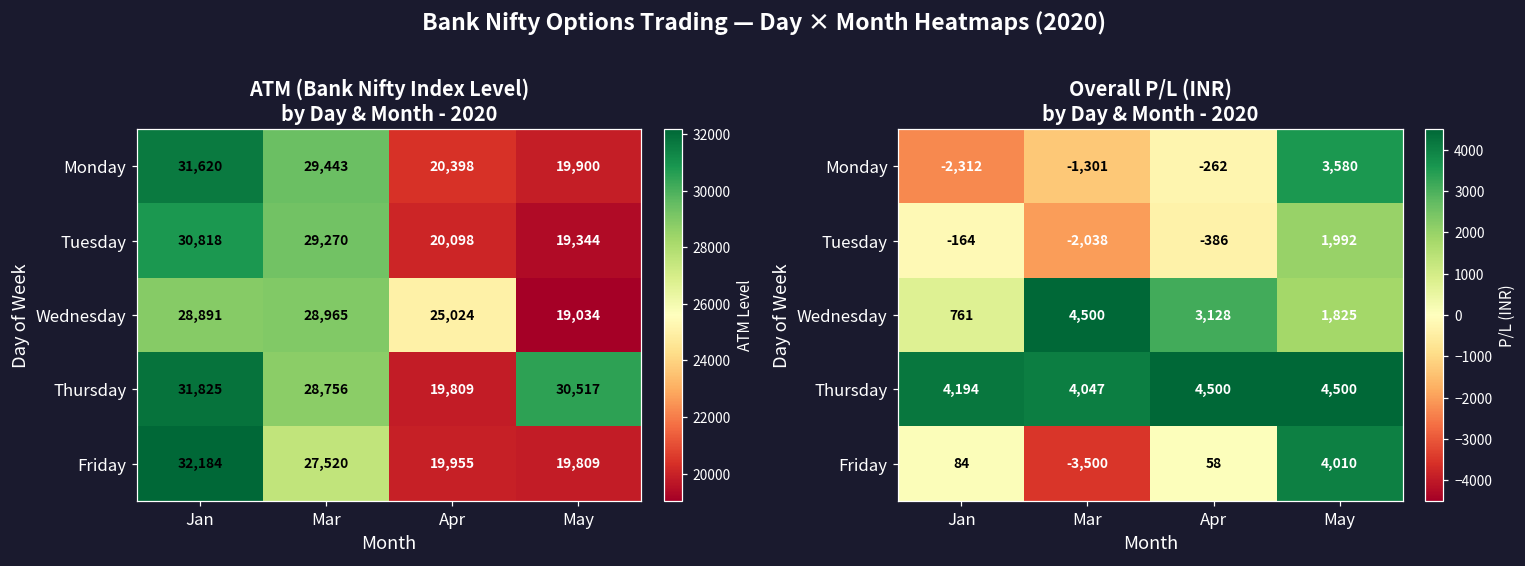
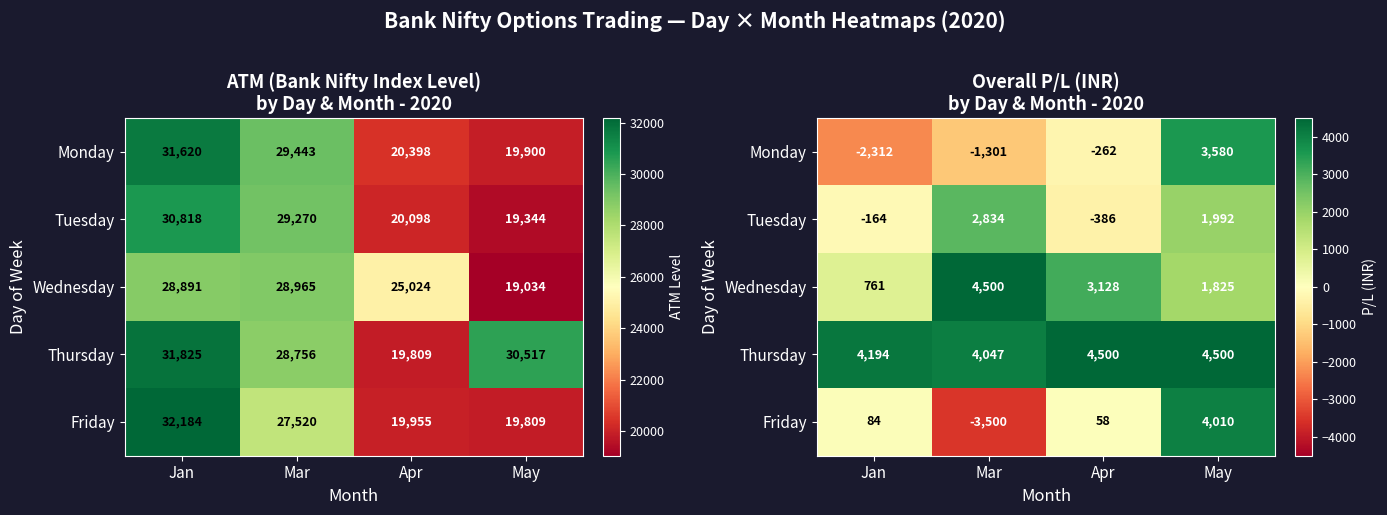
Overall P/L (INR) by Day & Month - 2020, Tuesday, Mar: -2,038 -> 2,834
